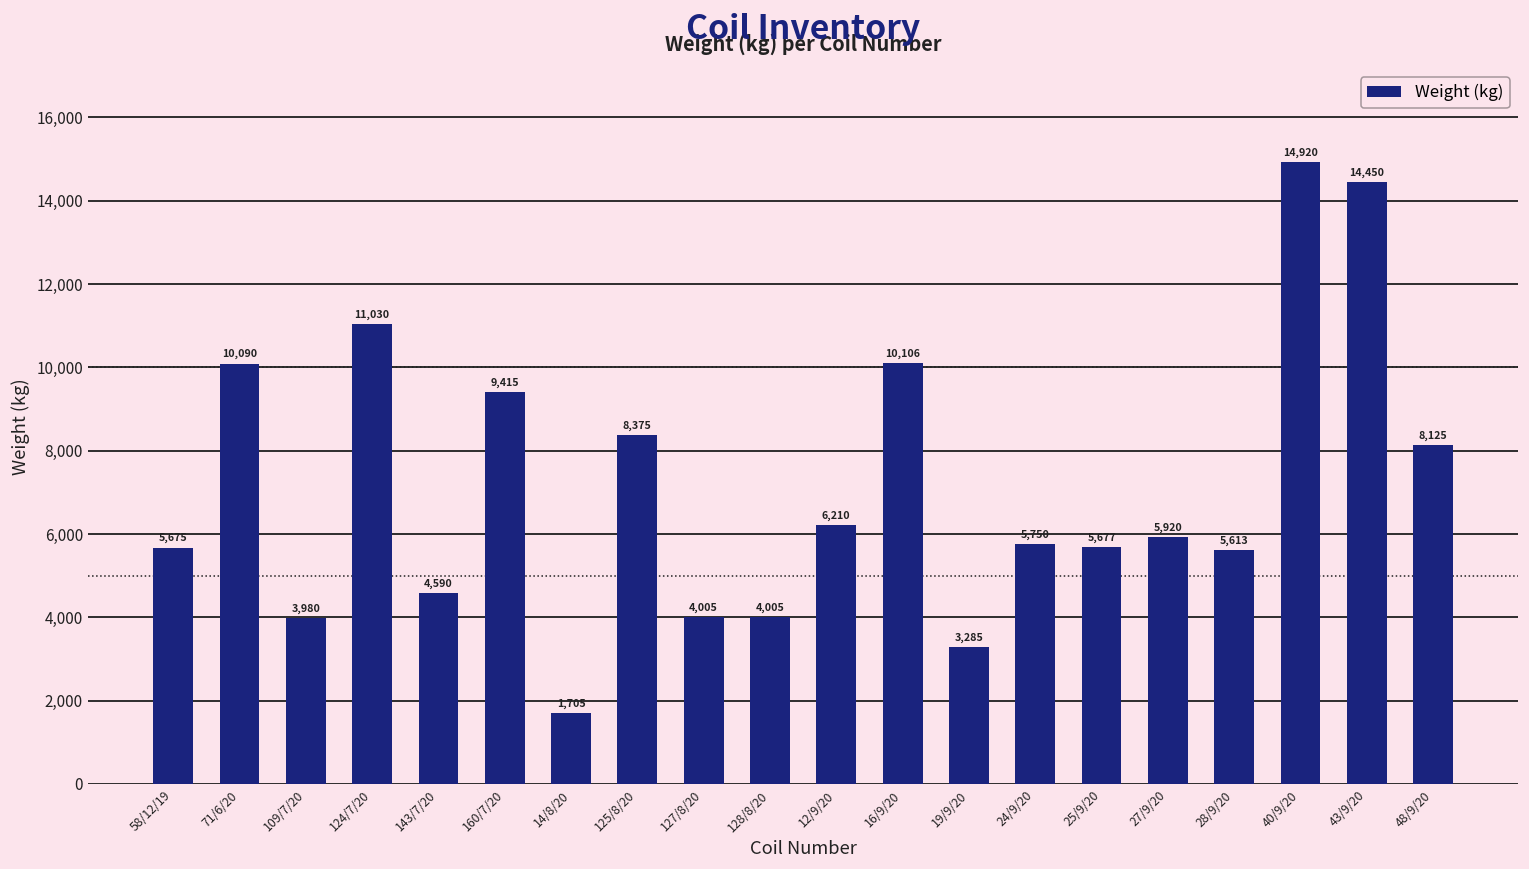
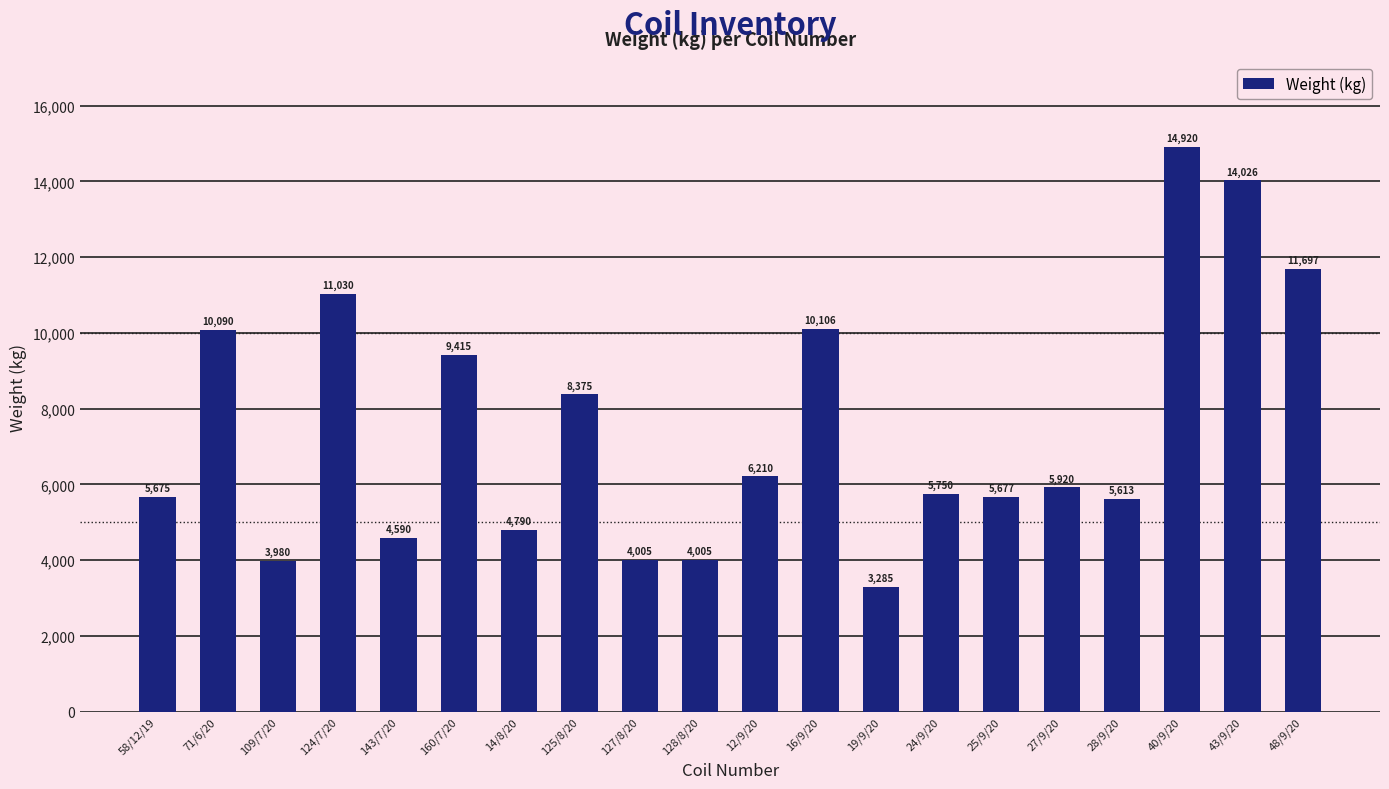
14/8/20: 1,705 -> 4,790
43/9/20: 14,450 -> 14,026
48/9/20: 8,125 -> 11,697
